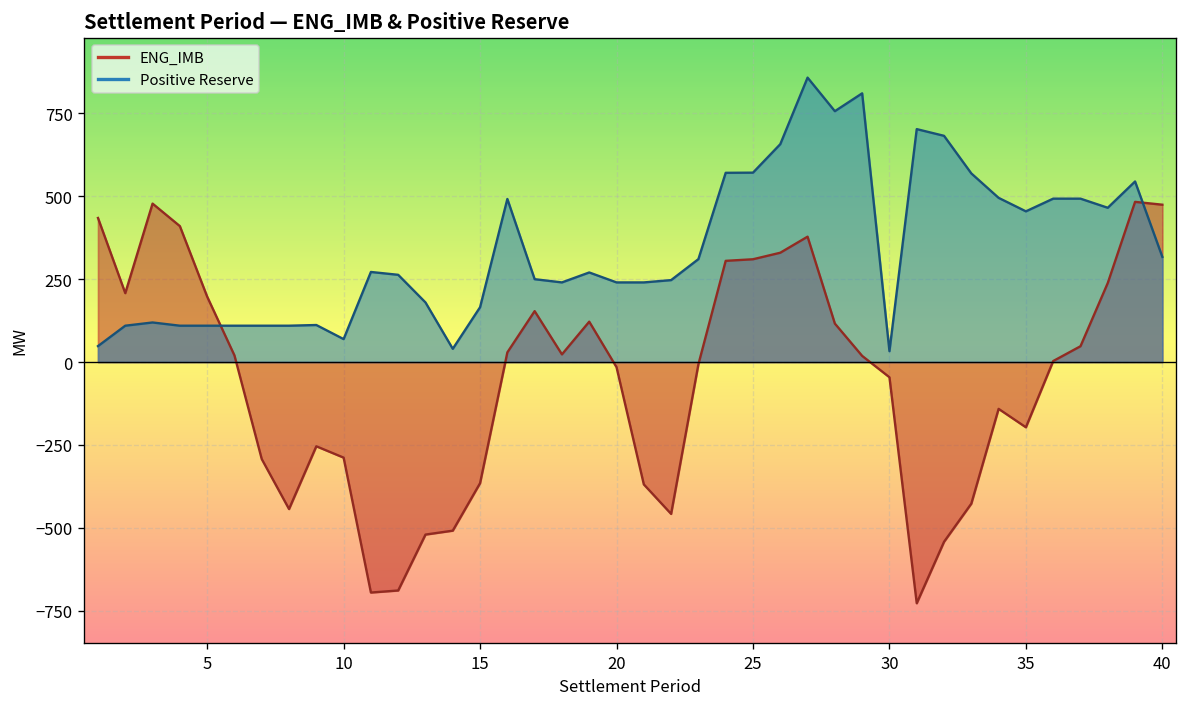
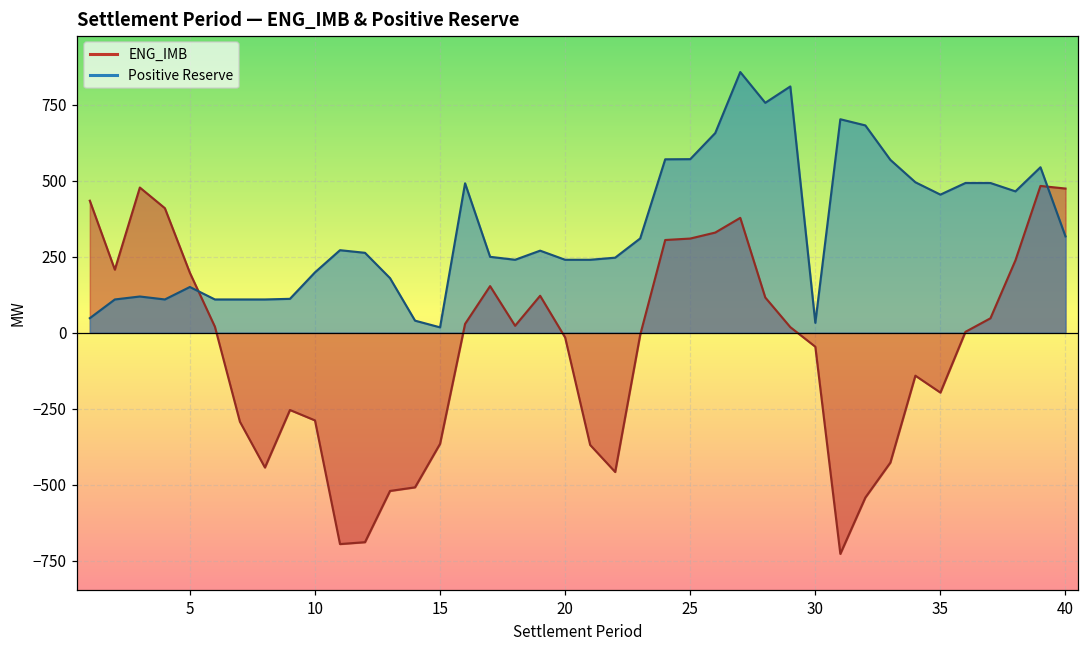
Positive Reserve, 5: 110 -> 150
Positive Reserve, 10: 70 -> 200
Positive Reserve, 15: 170 -> 20
